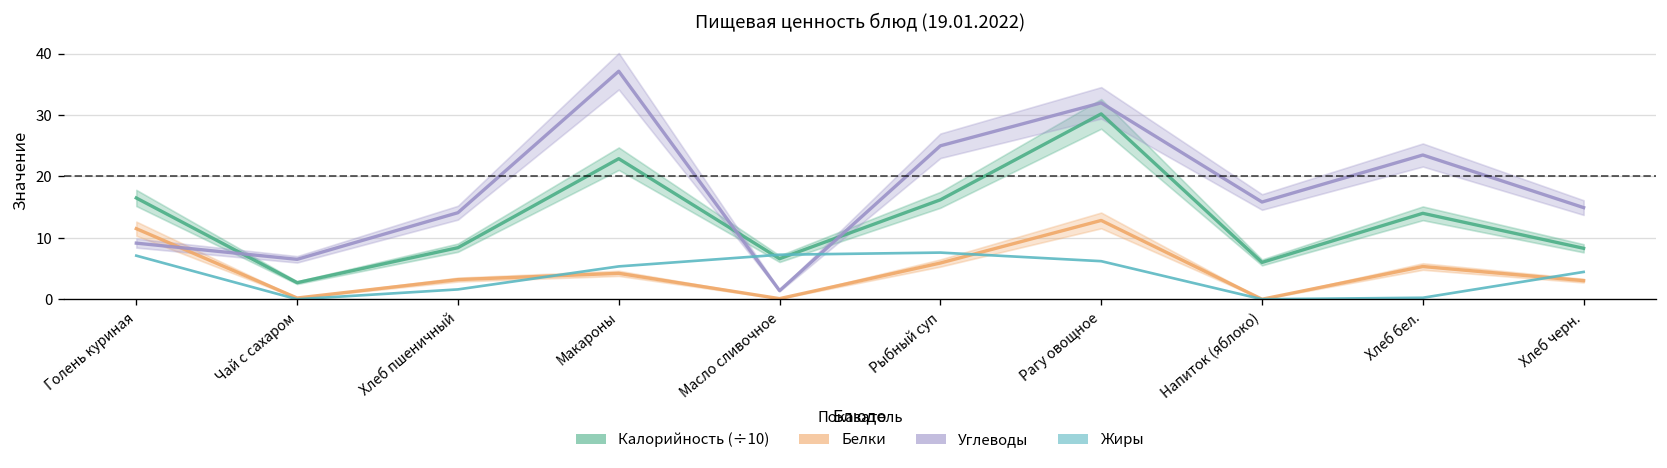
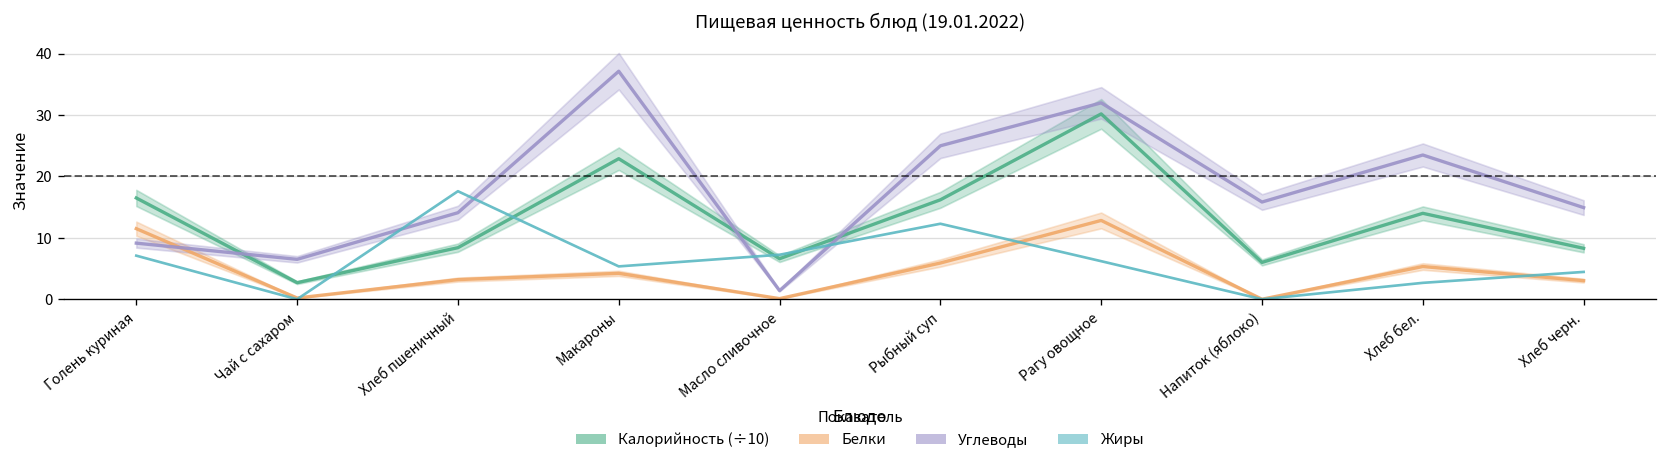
Жиры, Хлеб пшеничный: 2 -> 18
Жиры, Рыбный суп: 8 -> 12
Жиры, Хлеб бел.: 0 -> 3
